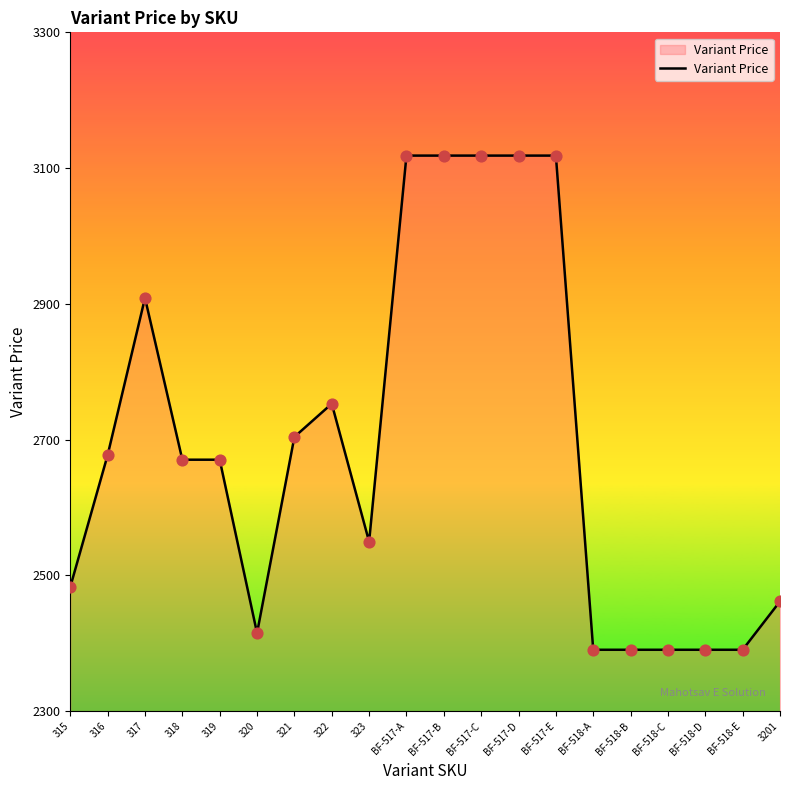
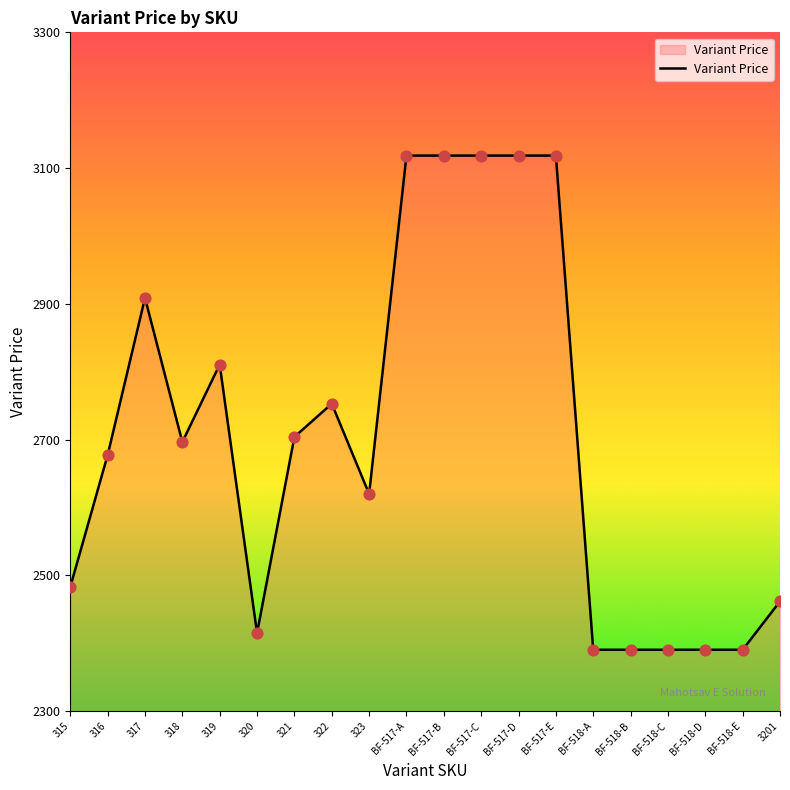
318: 2670 -> 2700
319: 2670 -> 2810
323: 2550 -> 2620
